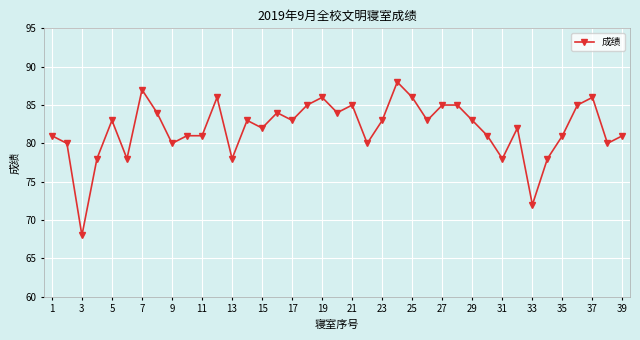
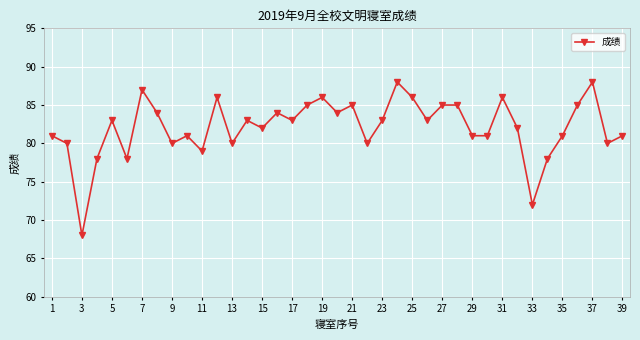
11: 81 -> 79
13: 78 -> 80
29: 83 -> 81
31: 78 -> 86
37: 86 -> 88
